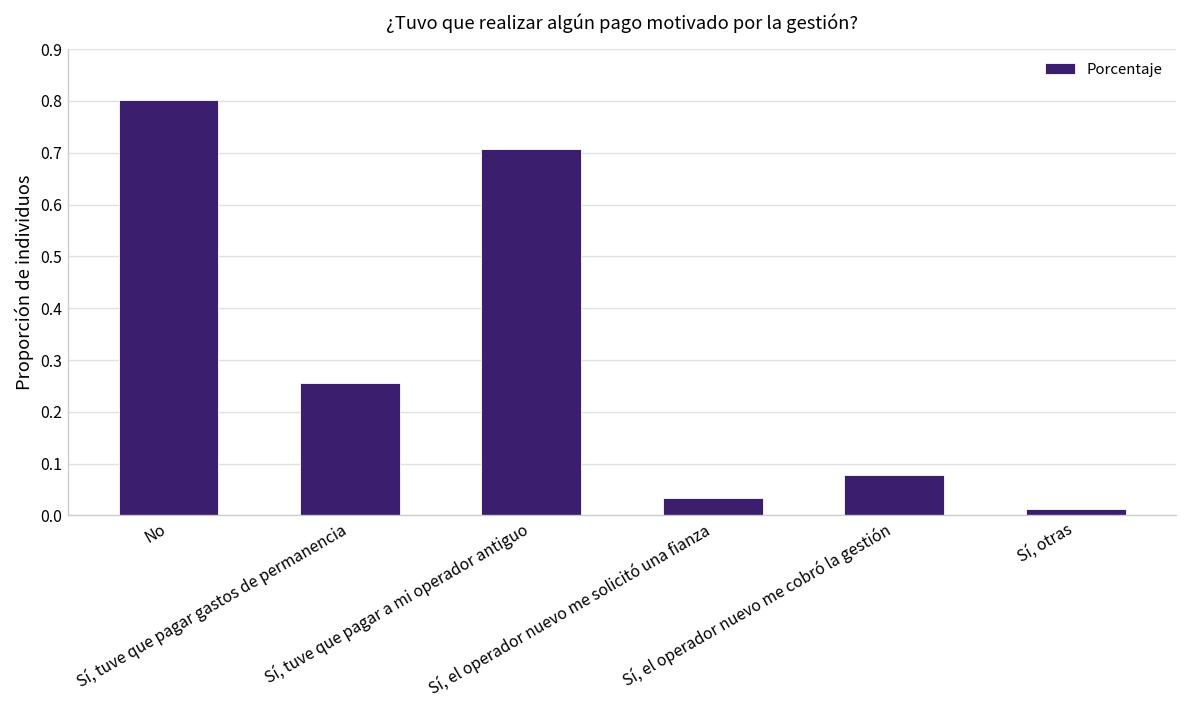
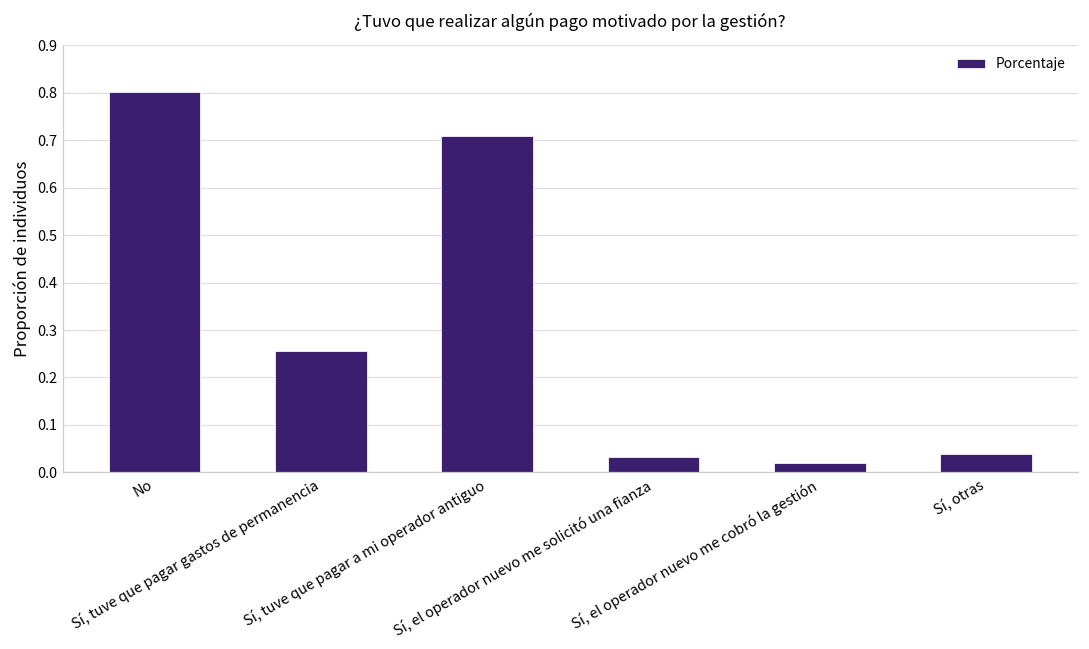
Sí, el operador nuevo me cobró la gestión: 0.08 -> 0.02
Sí, otras: 0.01 -> 0.04
